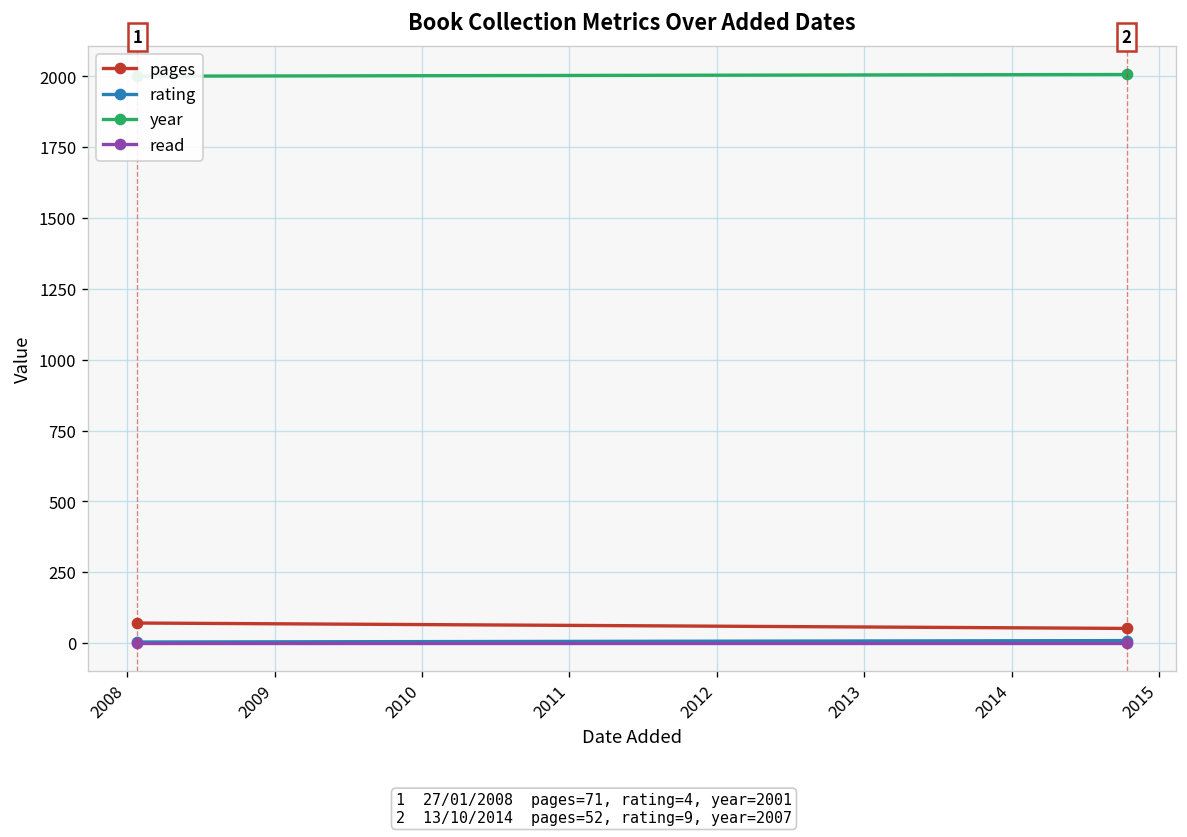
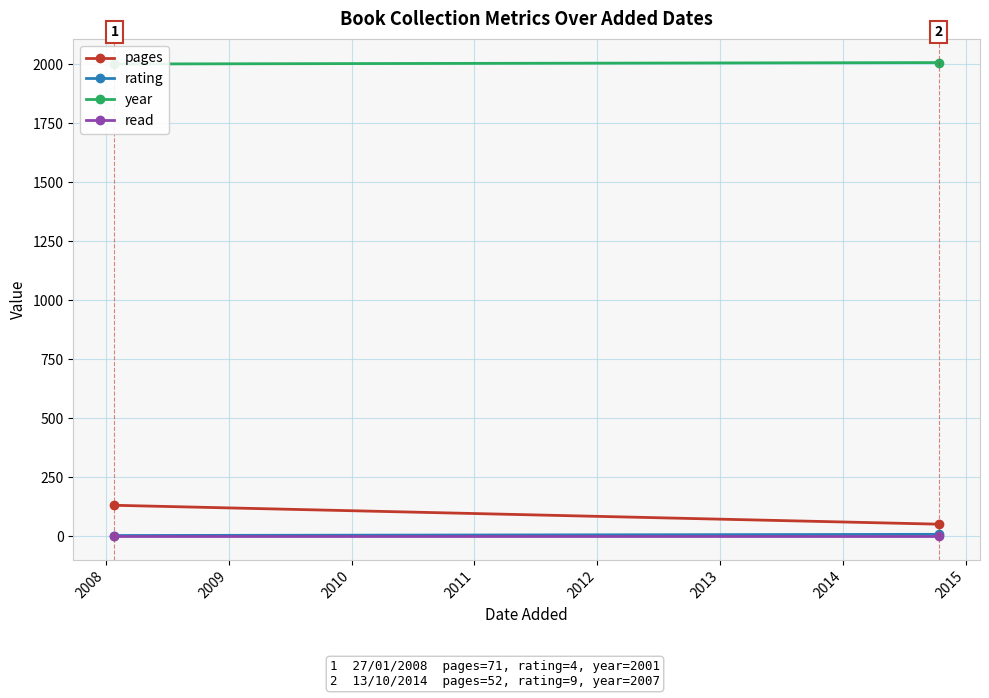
pages, 2008: 70 -> 130
